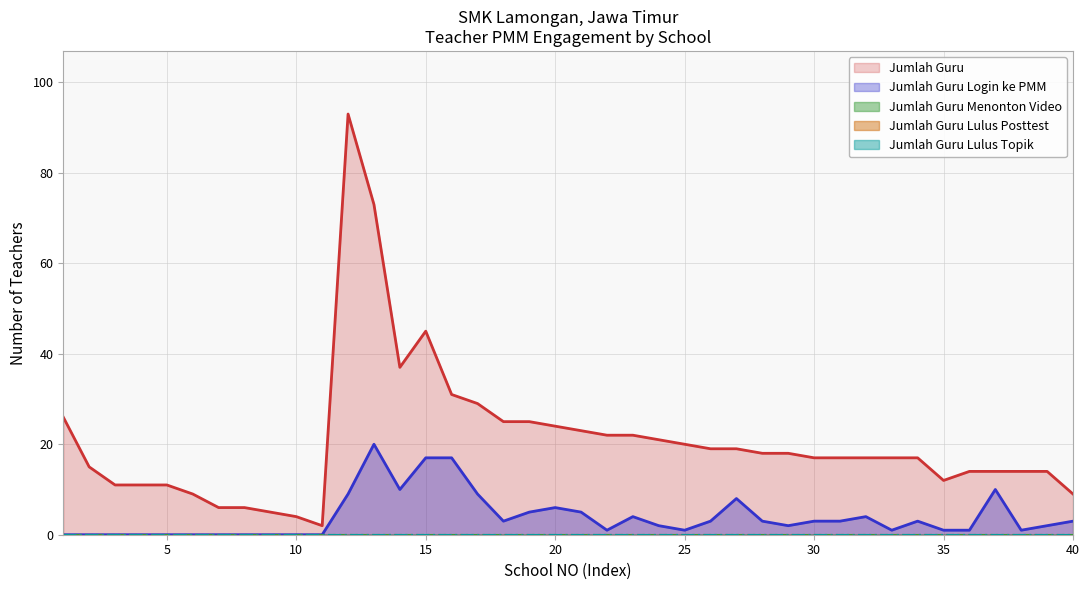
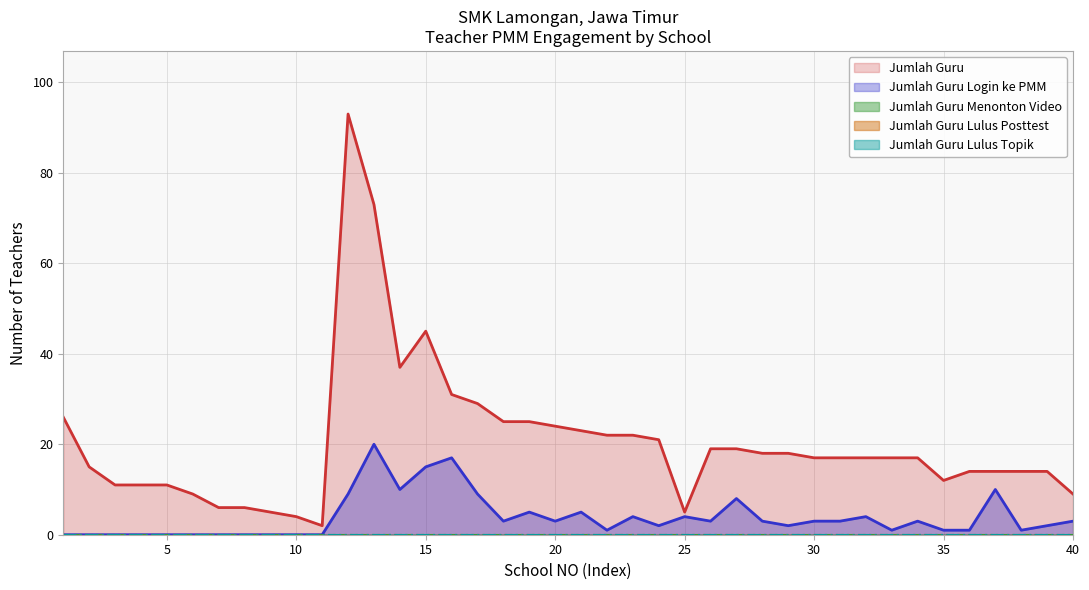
Jumlah Guru Login ke PMM, 15: 17 -> 15
Jumlah Guru Login ke PMM, 20: 6 -> 3
Jumlah Guru, 25: 20 -> 5
Jumlah Guru Login ke PMM, 25: 1 -> 4
